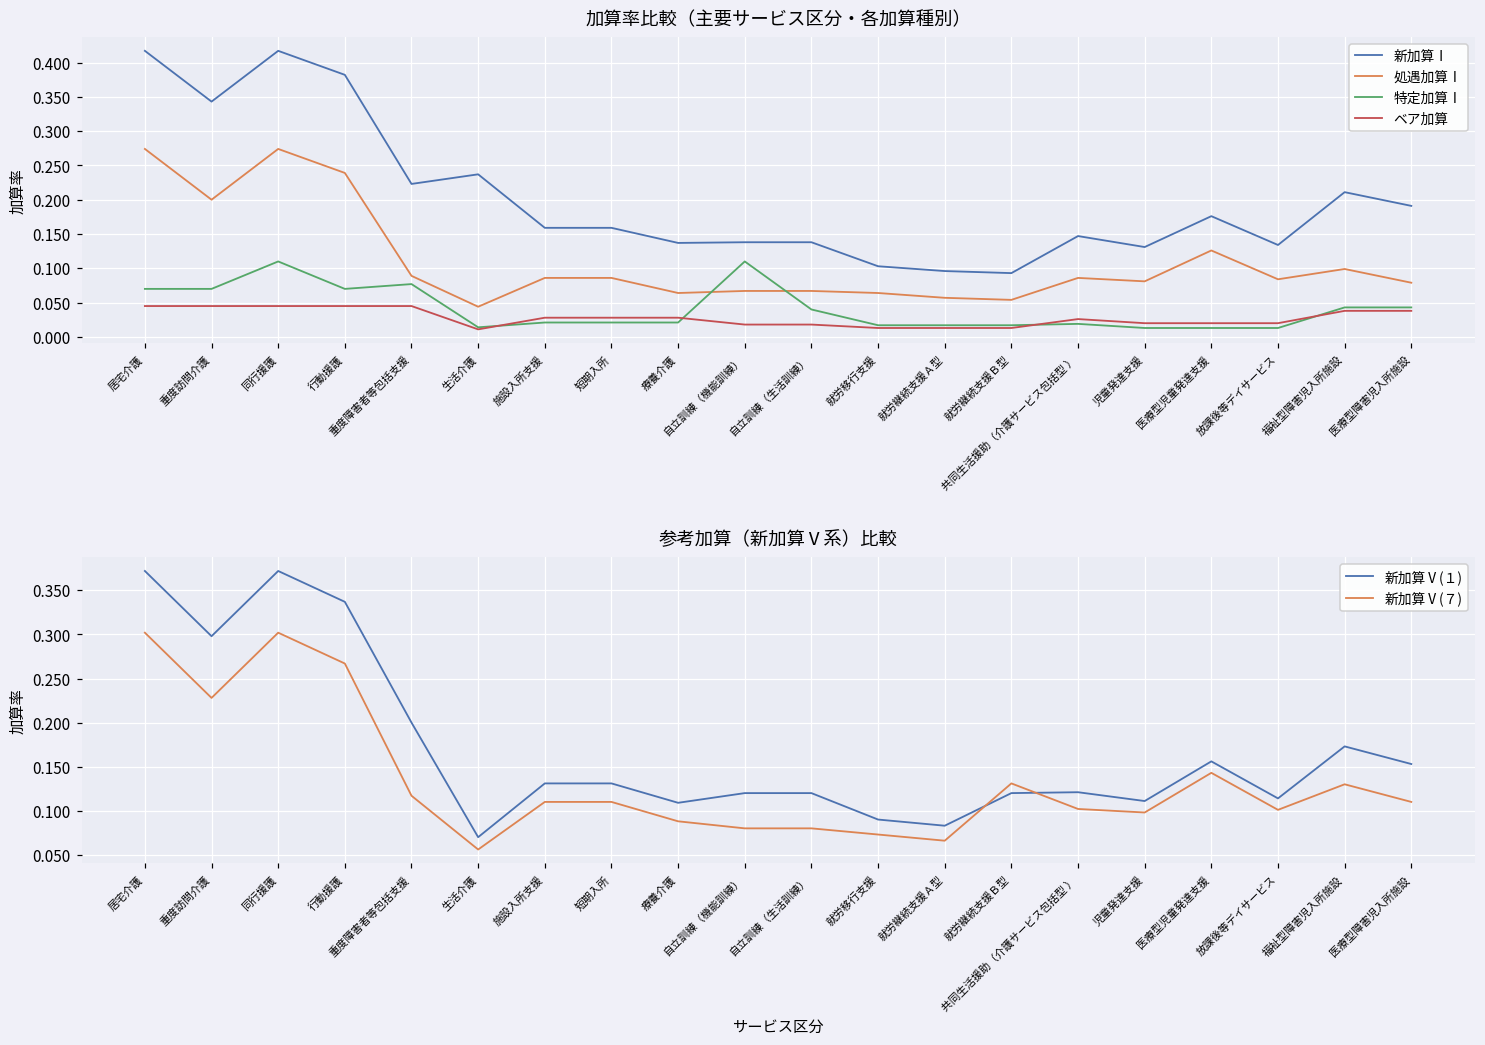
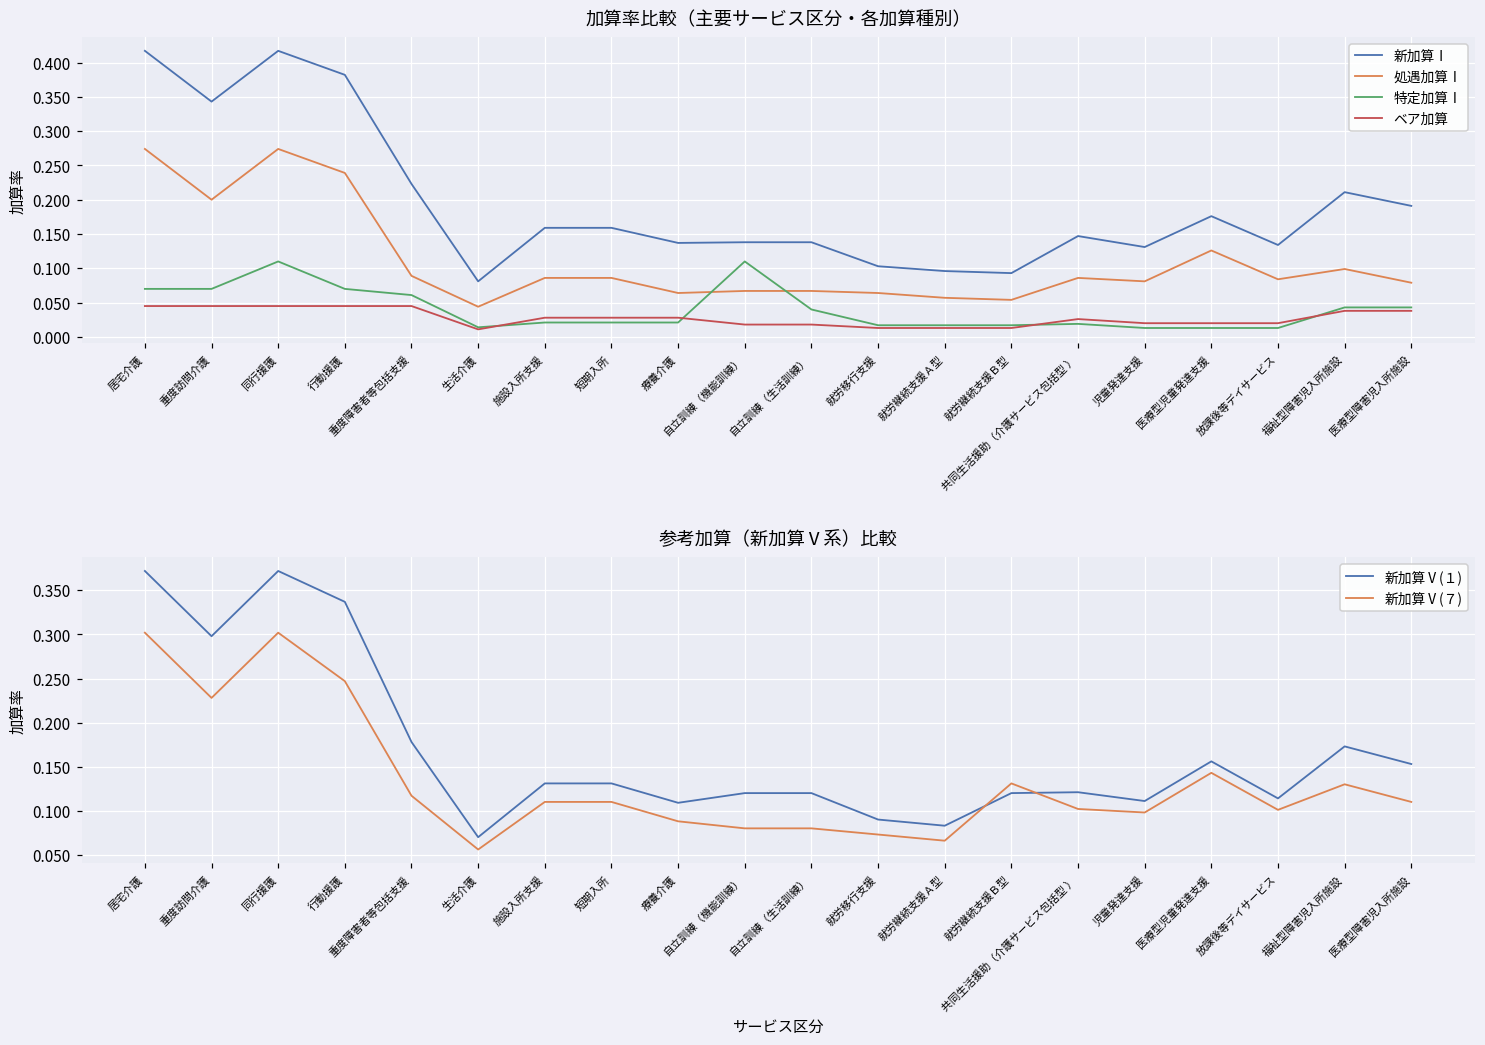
加算率比較（主要サービス区分・各加算種別）, 特定加算Ⅰ, 重度障害者等包括支援: 0.08 -> 0.06
加算率比較（主要サービス区分・各加算種別）, 新加算Ⅰ, 生活介護: 0.24 -> 0.08
参考加算（新加算Ⅴ系）比較, 新加算Ⅴ(７), 行動援護: 0.27 -> 0.25
参考加算（新加算Ⅴ系）比較, 新加算Ⅴ(１), 重度障害者等包括支援: 0.20 -> 0.18
